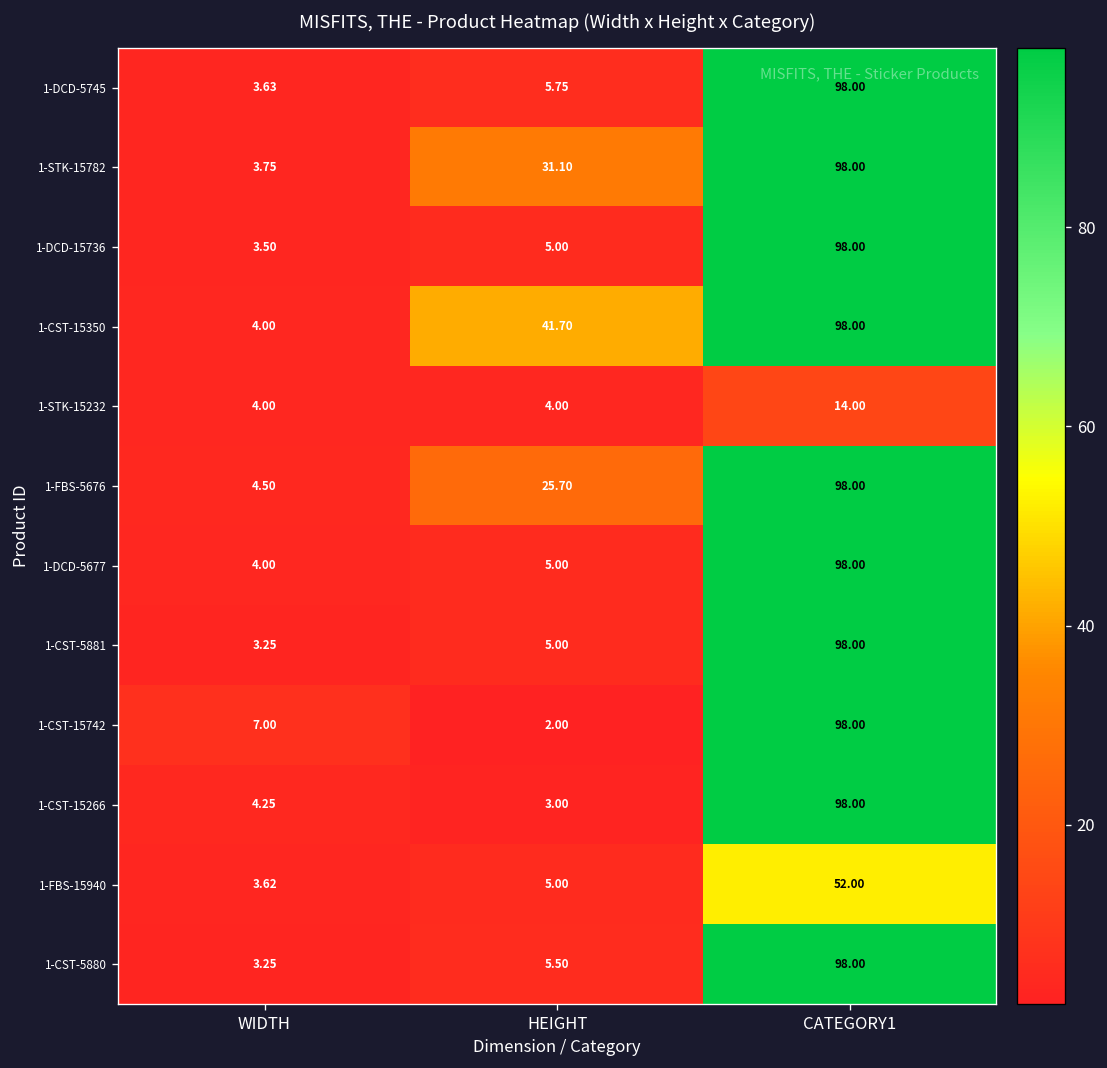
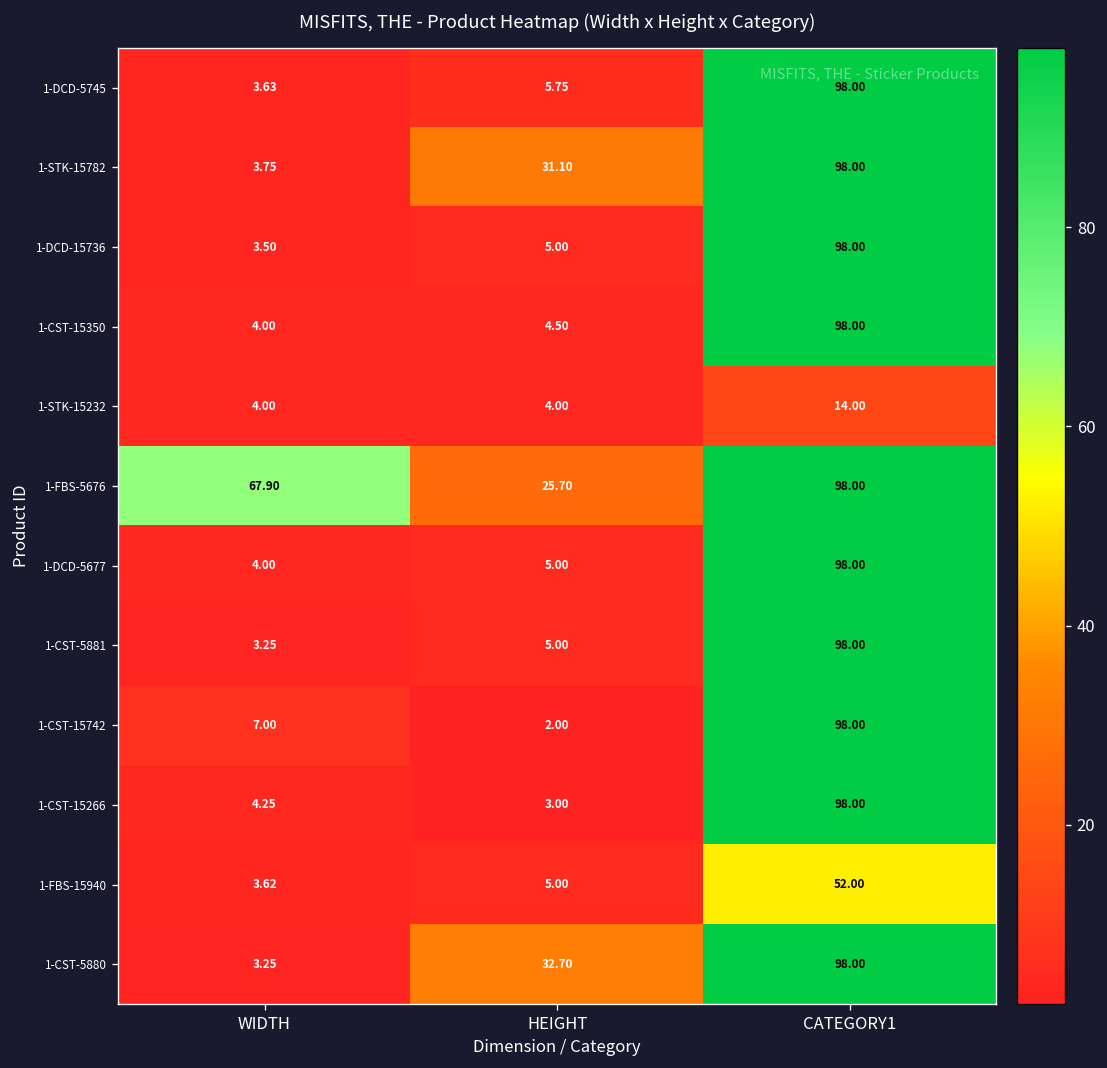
1-CST-15350, HEIGHT: 41.70 -> 4.50
1-FBS-5676, WIDTH: 4.50 -> 67.90
1-CST-5880, HEIGHT: 5.50 -> 32.70
